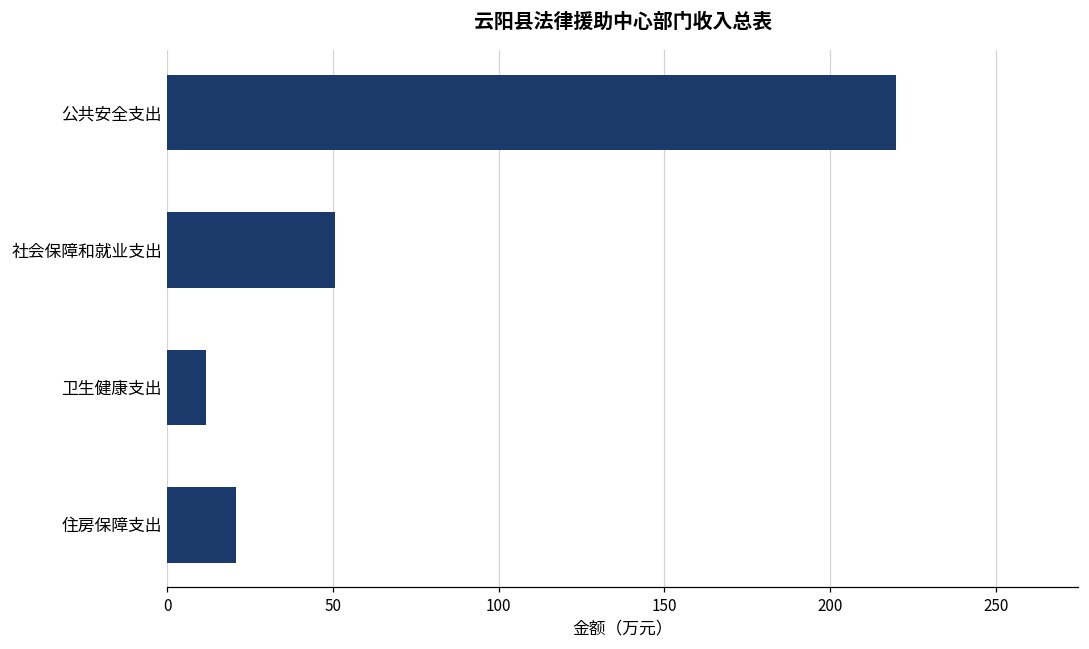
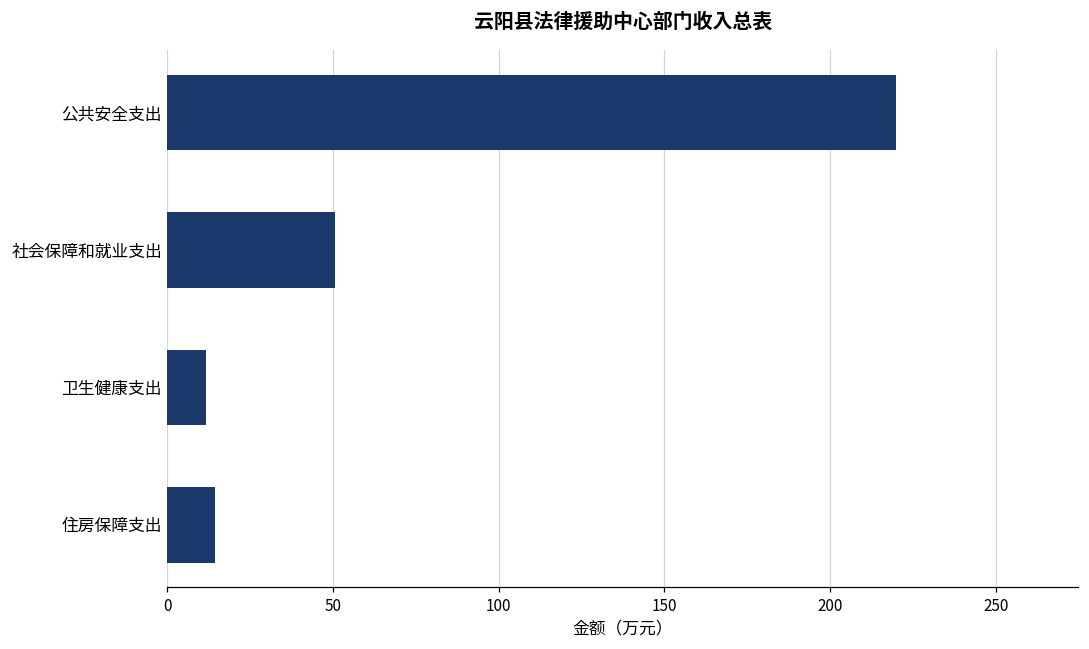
住房保障支出: 21 -> 14
